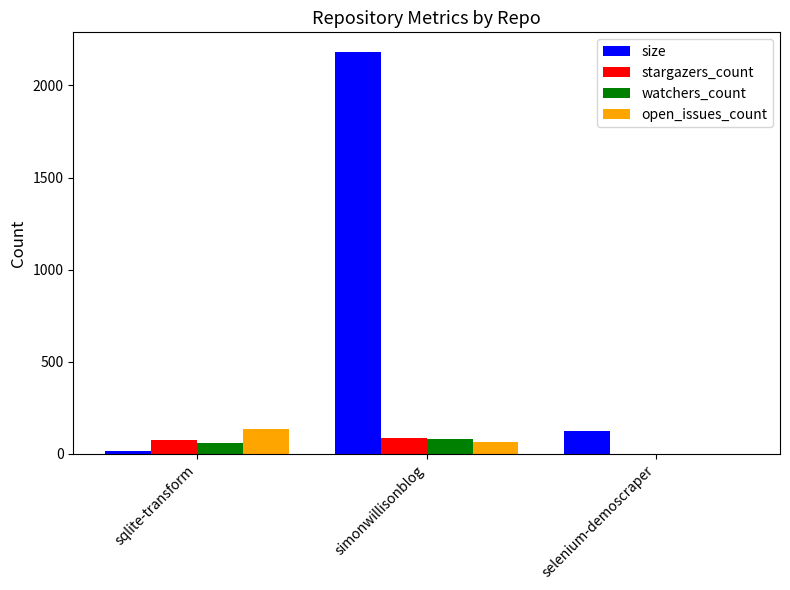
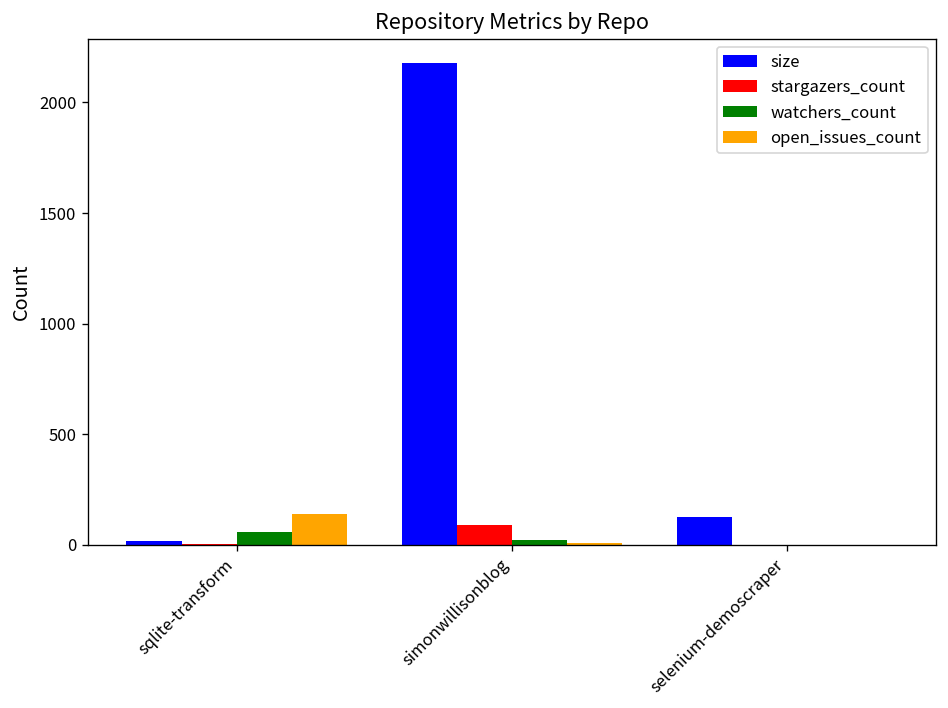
stargazers_count, sqlite-transform: 70 -> 0
watchers_count, simonwillisonblog: 80 -> 20
open_issues_count, simonwillisonblog: 70 -> 10
